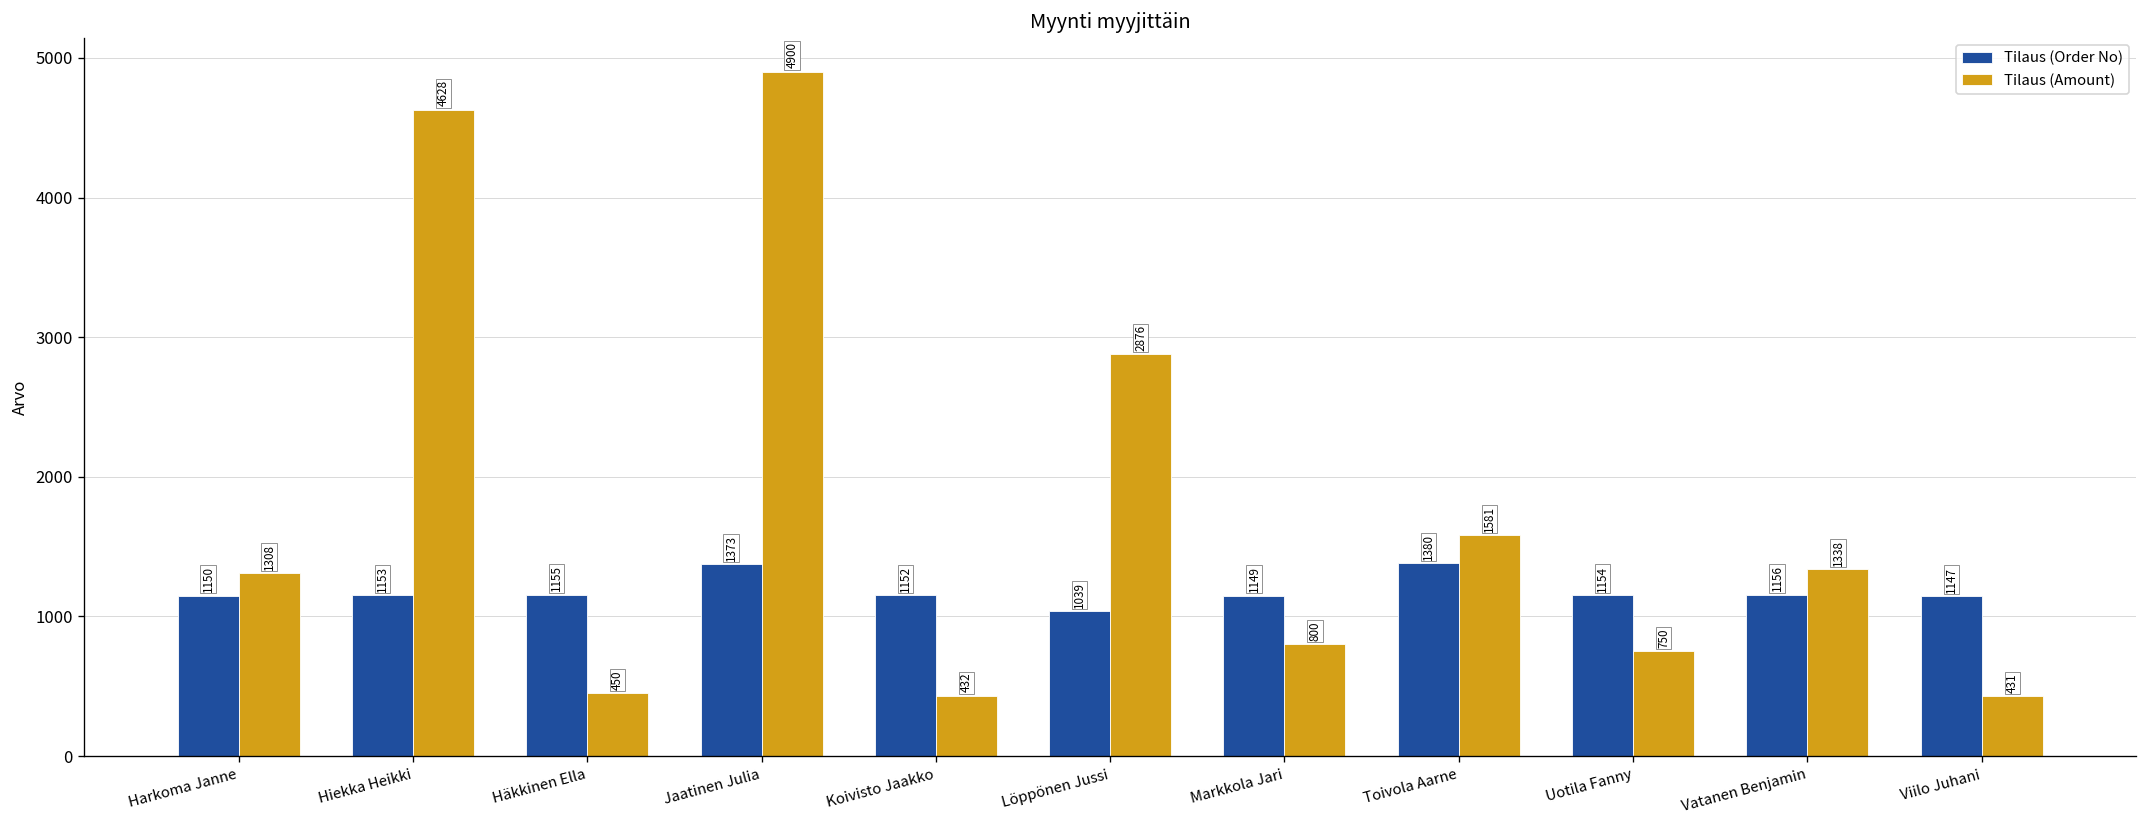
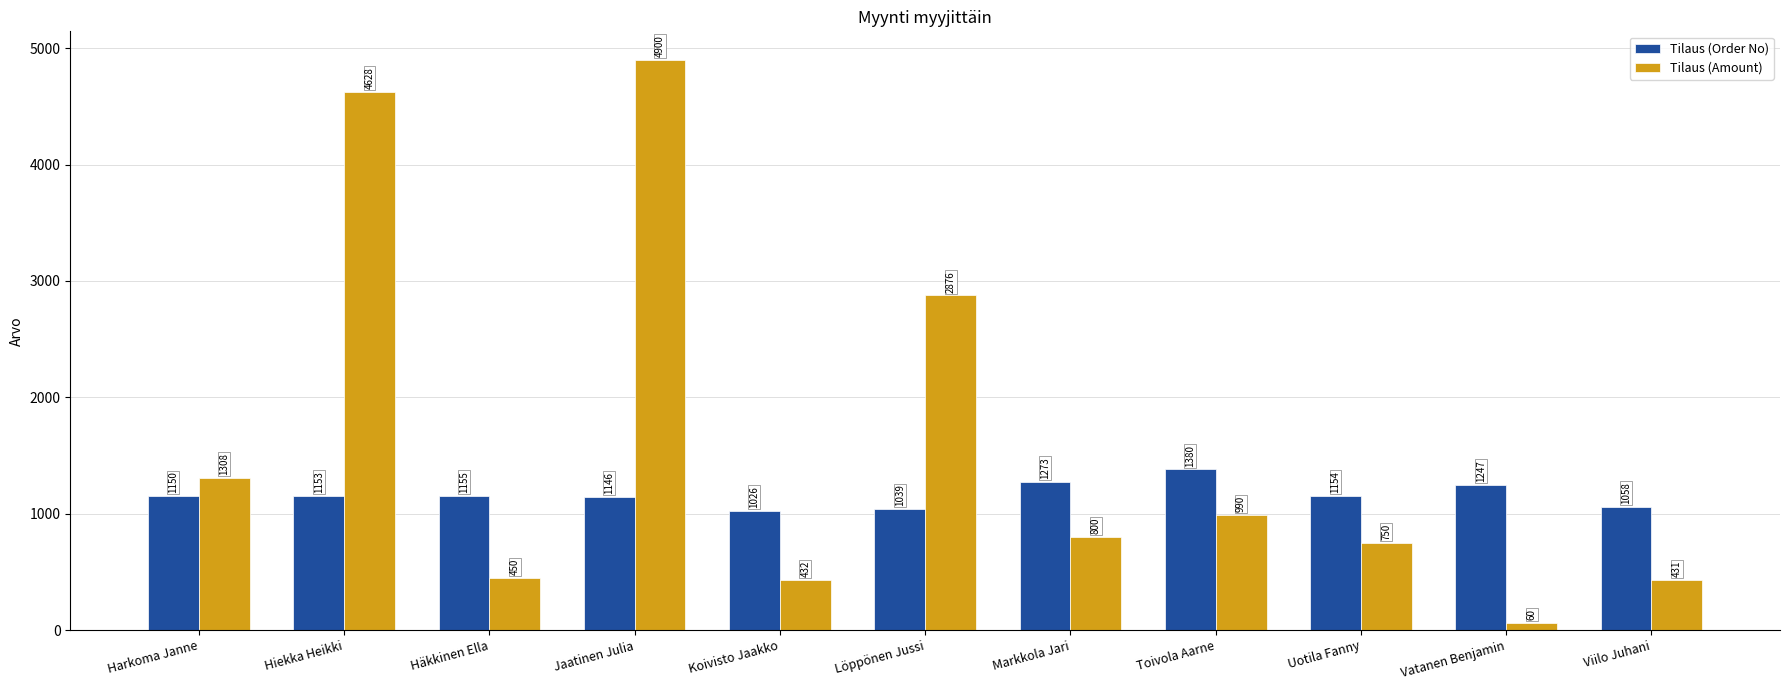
Tilaus (Order No), Jaatinen Julia: 1373 -> 1146
Tilaus (Order No), Koivisto Jaakko: 1152 -> 1026
Tilaus (Order No), Markkola Jari: 1149 -> 1273
Tilaus (Amount), Toivola Aarne: 1581 -> 990
Tilaus (Order No), Vatanen Benjamin: 1156 -> 1247
Tilaus (Amount), Vatanen Benjamin: 1338 -> 60
Tilaus (Order No), Viilo Juhani: 1147 -> 1058
